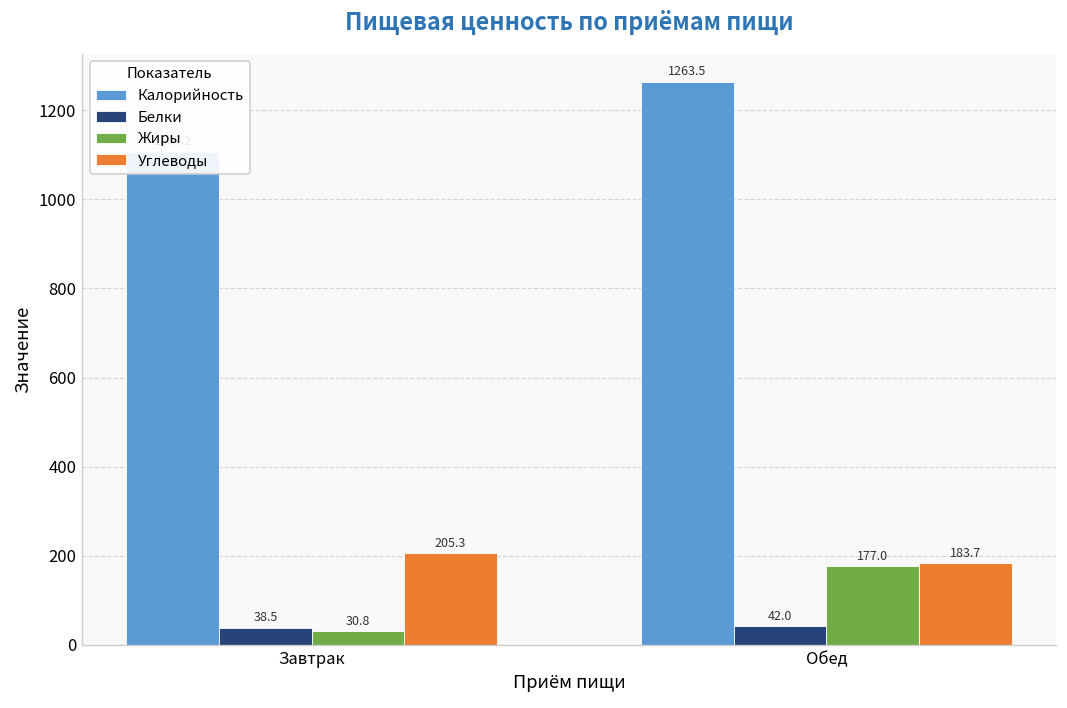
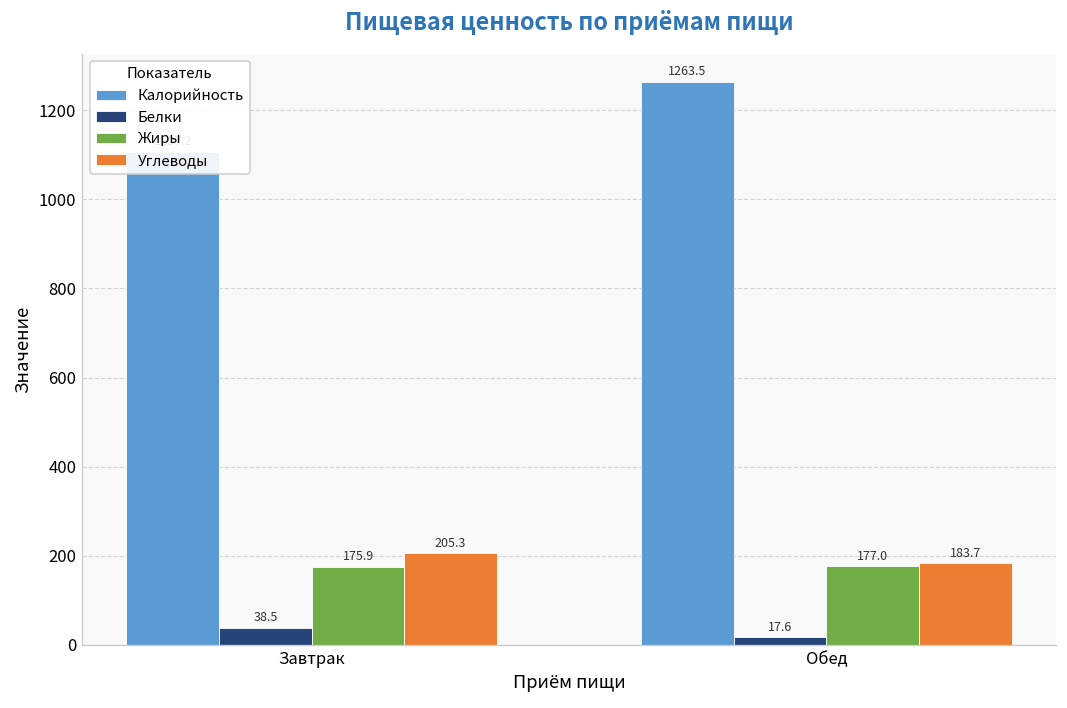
Жиры, Завтрак: 30.8 -> 175.9
Белки, Обед: 42.0 -> 17.6
